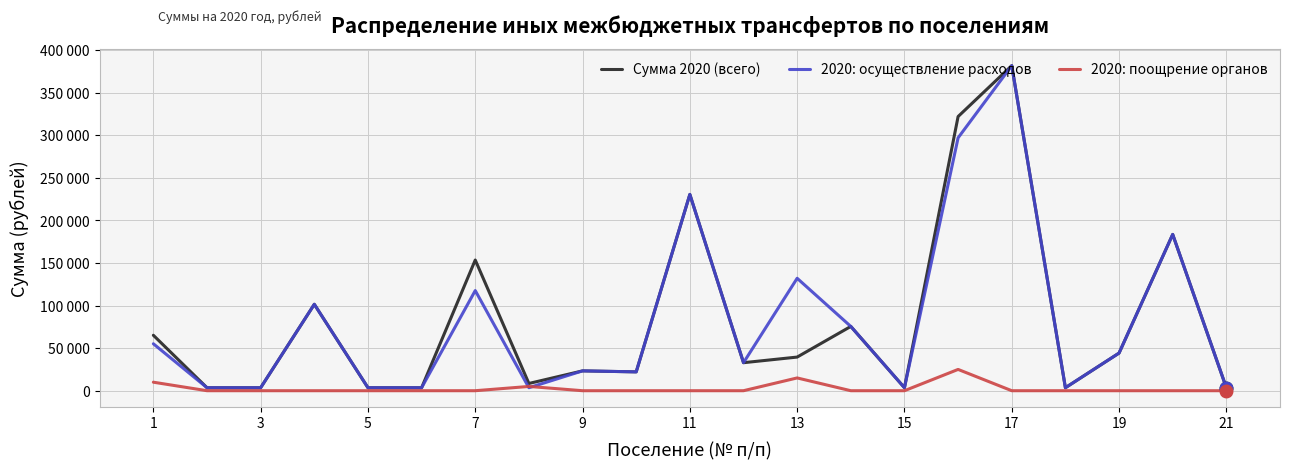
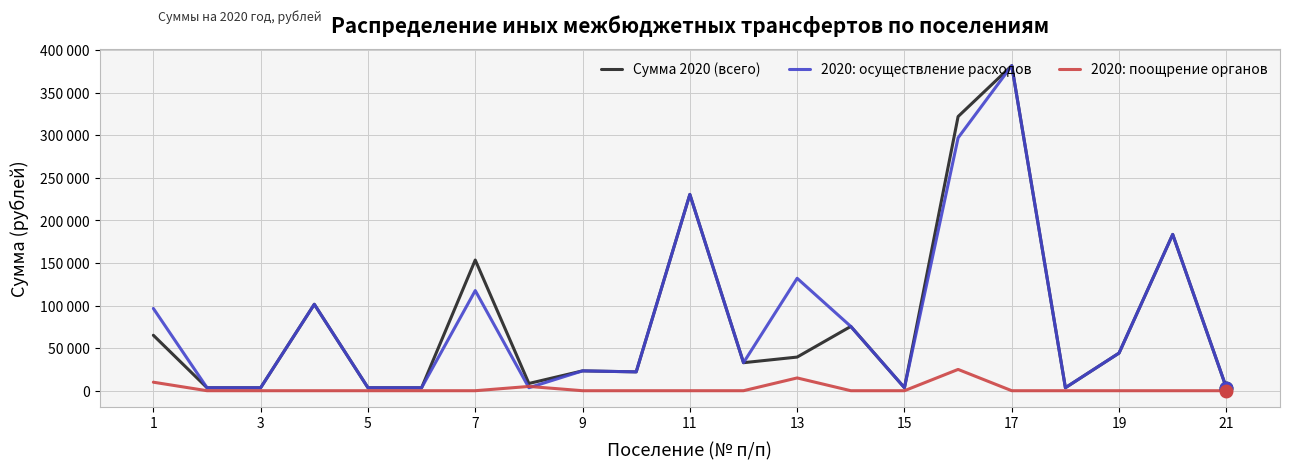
2020: осуществление расходов, 1: 60000 -> 100000
